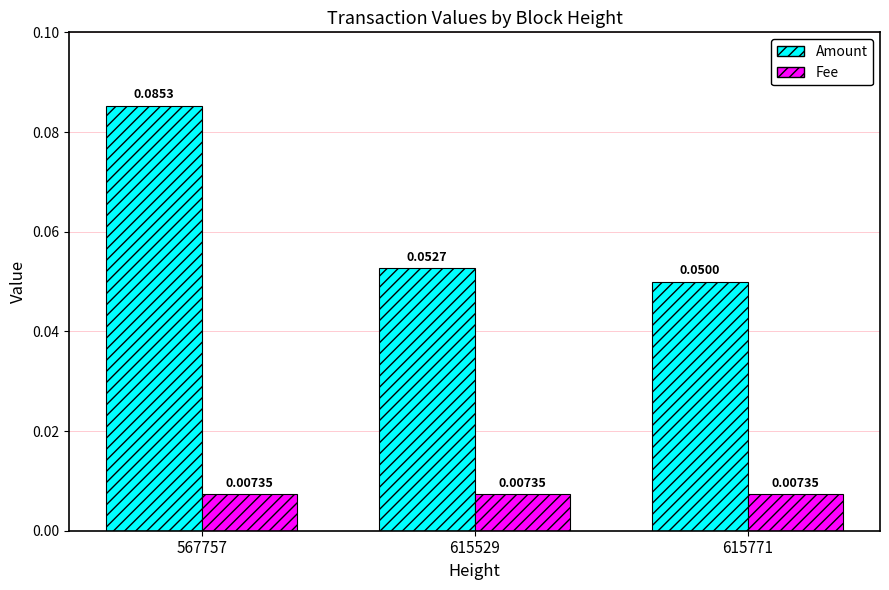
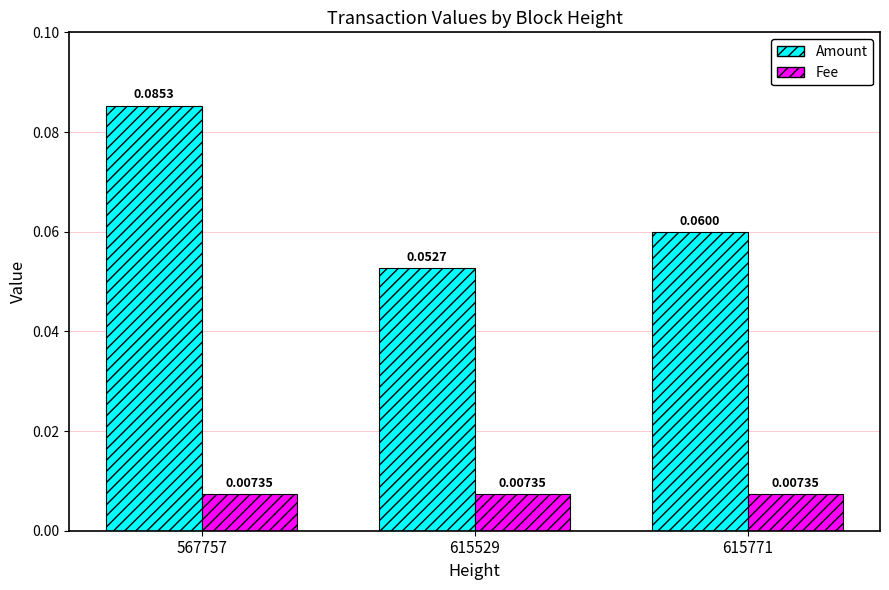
Amount, 615771: 0.0500 -> 0.0600
